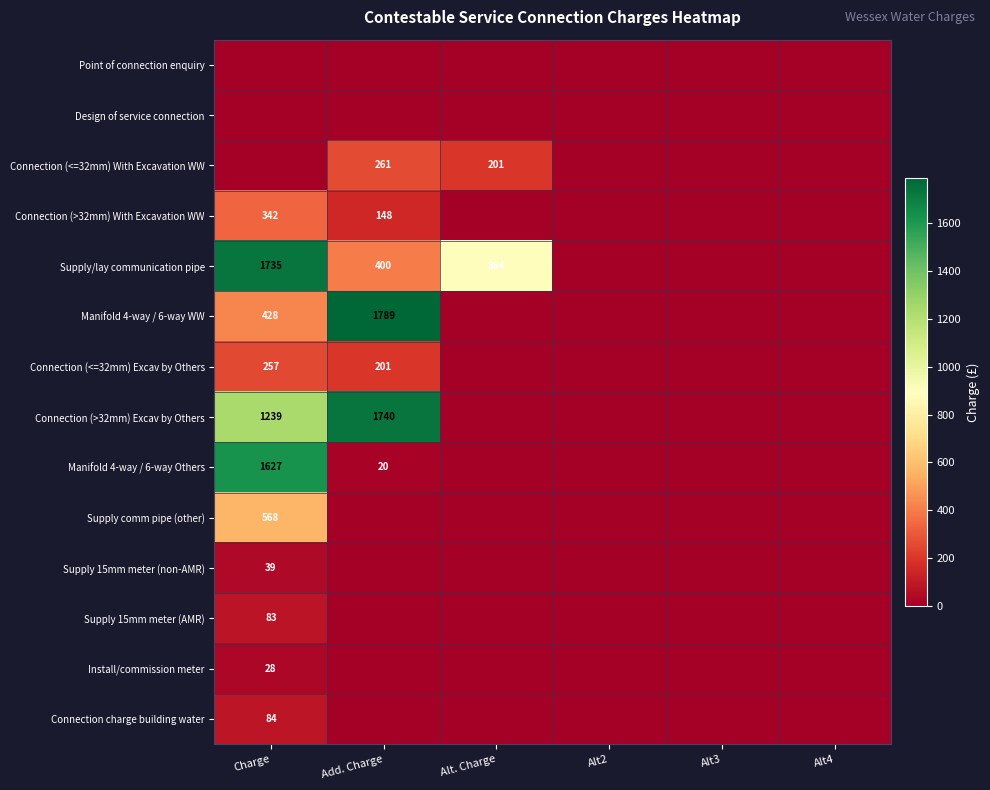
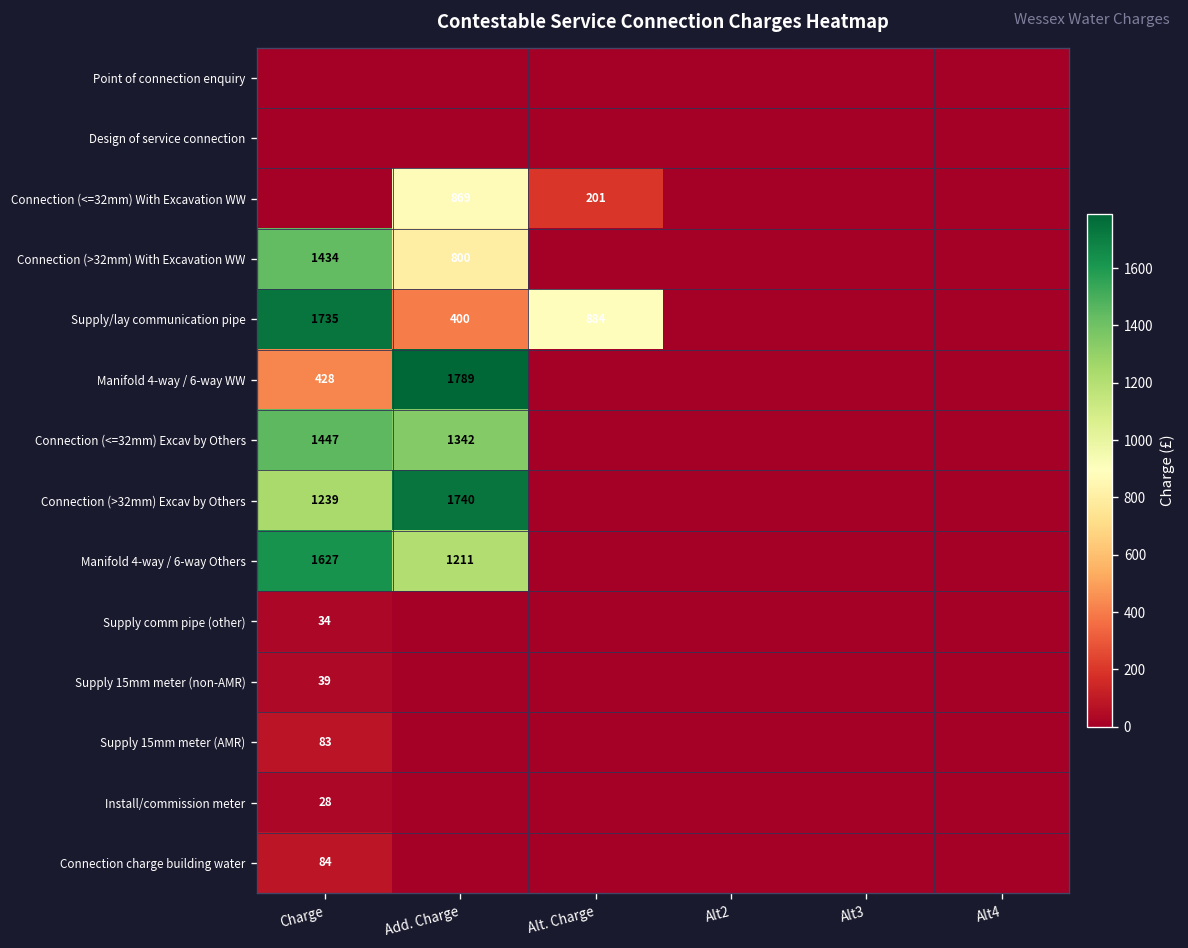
Connection (<=32mm) With Excavation WW, Add. Charge: 261 -> 869
Connection (>32mm) With Excavation WW, Charge: 342 -> 1434
Connection (>32mm) With Excavation WW, Add. Charge: 148 -> 800
Connection (<=32mm) Excav by Others, Charge: 257 -> 1447
Connection (<=32mm) Excav by Others, Add. Charge: 201 -> 1342
Manifold 4-way / 6-way Others, Add. Charge: 20 -> 1211
Supply comm pipe (other), Charge: 568 -> 34
